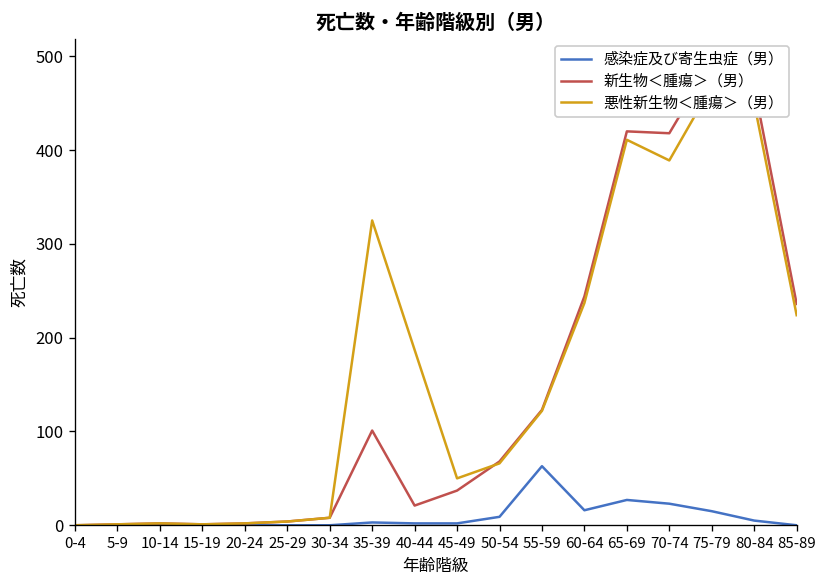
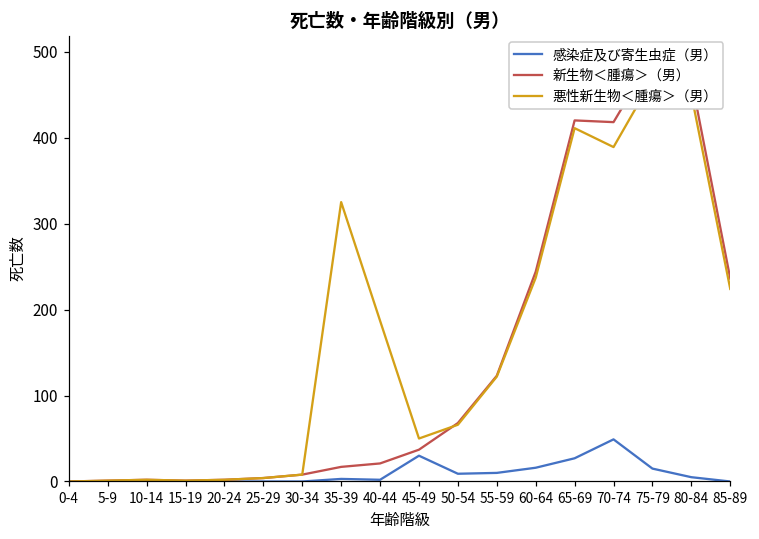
新生物＜腫瘍＞（男）, 35-39: 100 -> 20
感染症及び寄生虫症（男）, 45-49: 0 -> 30
感染症及び寄生虫症（男）, 55-59: 60 -> 10
感染症及び寄生虫症（男）, 70-74: 20 -> 50
